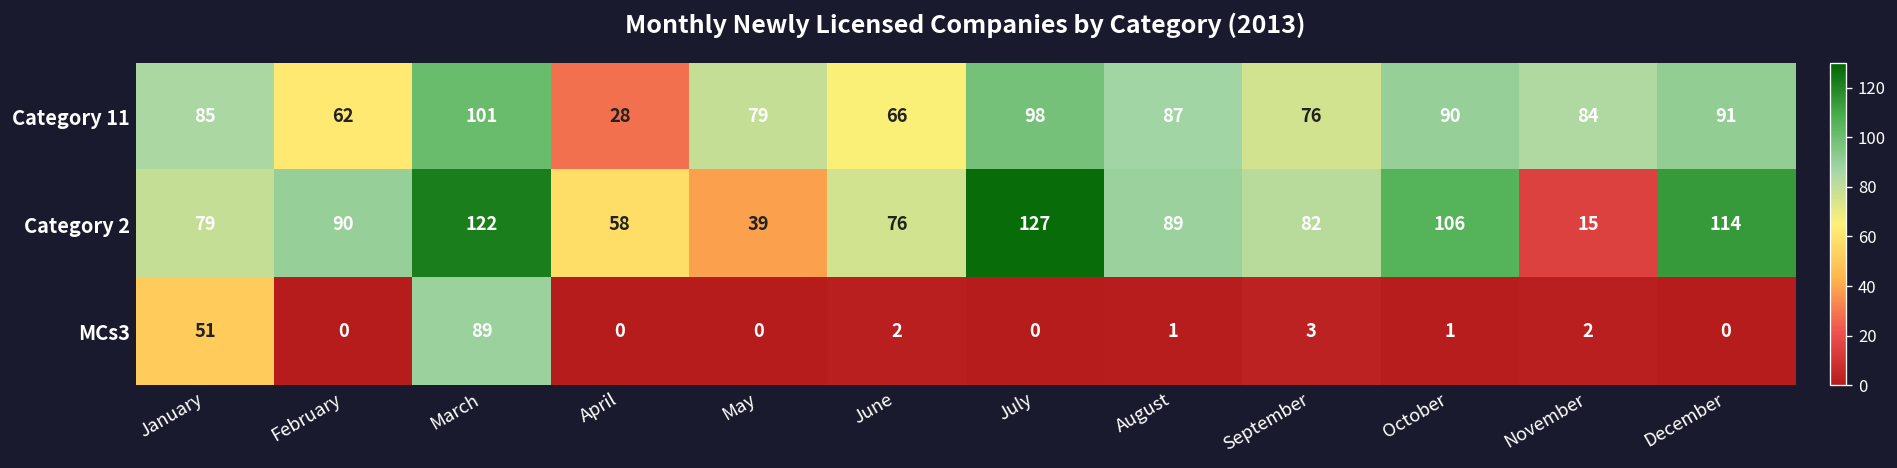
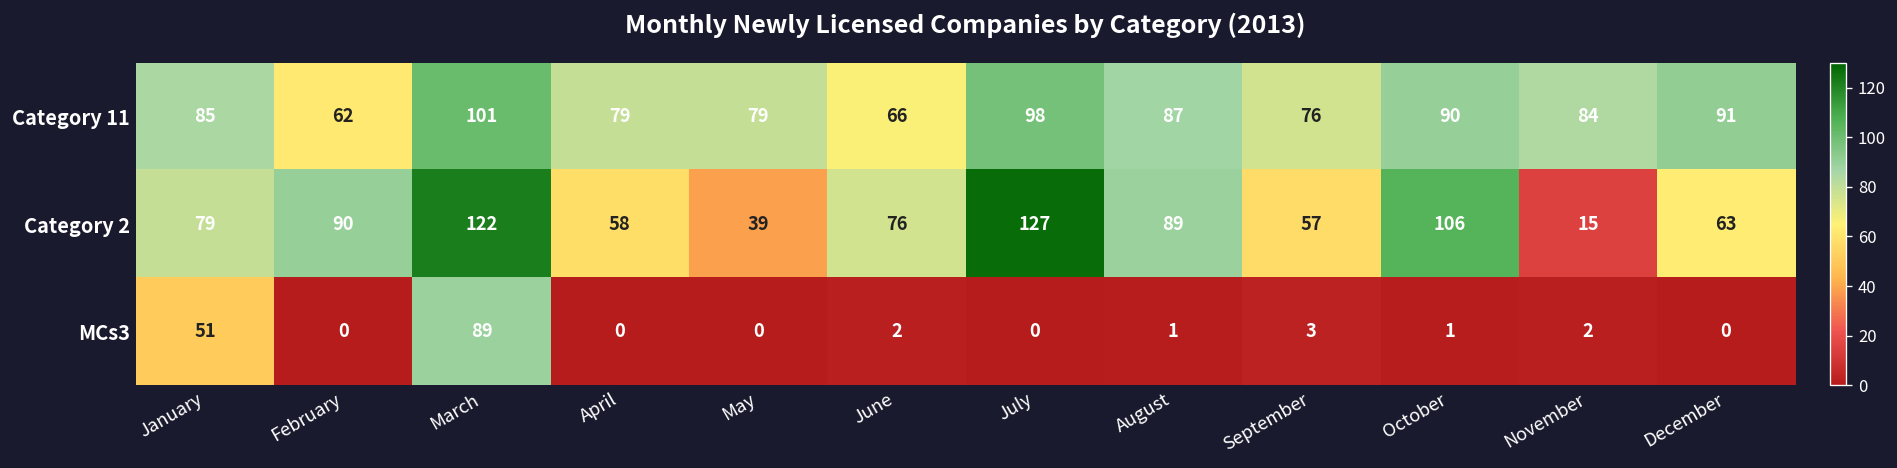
Category 11, April: 28 -> 79
Category 2, September: 82 -> 57
Category 2, December: 114 -> 63
